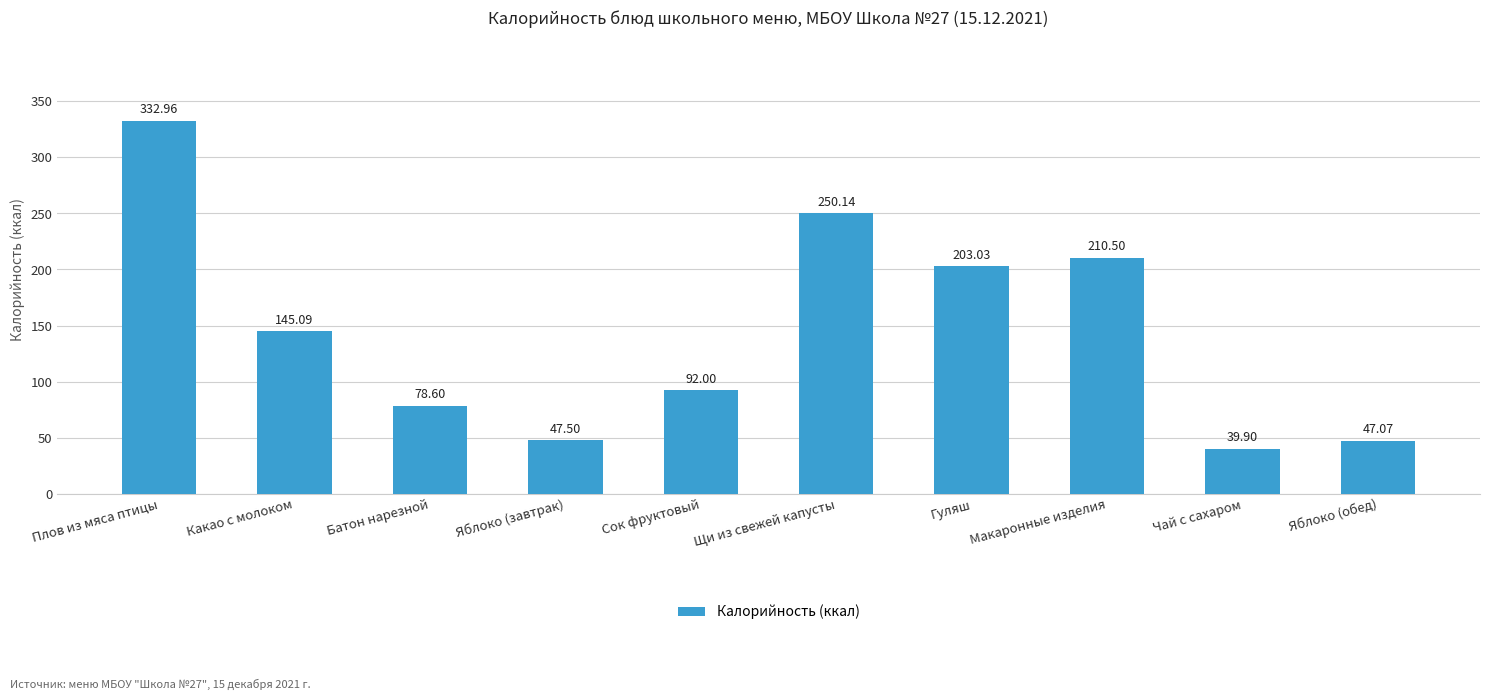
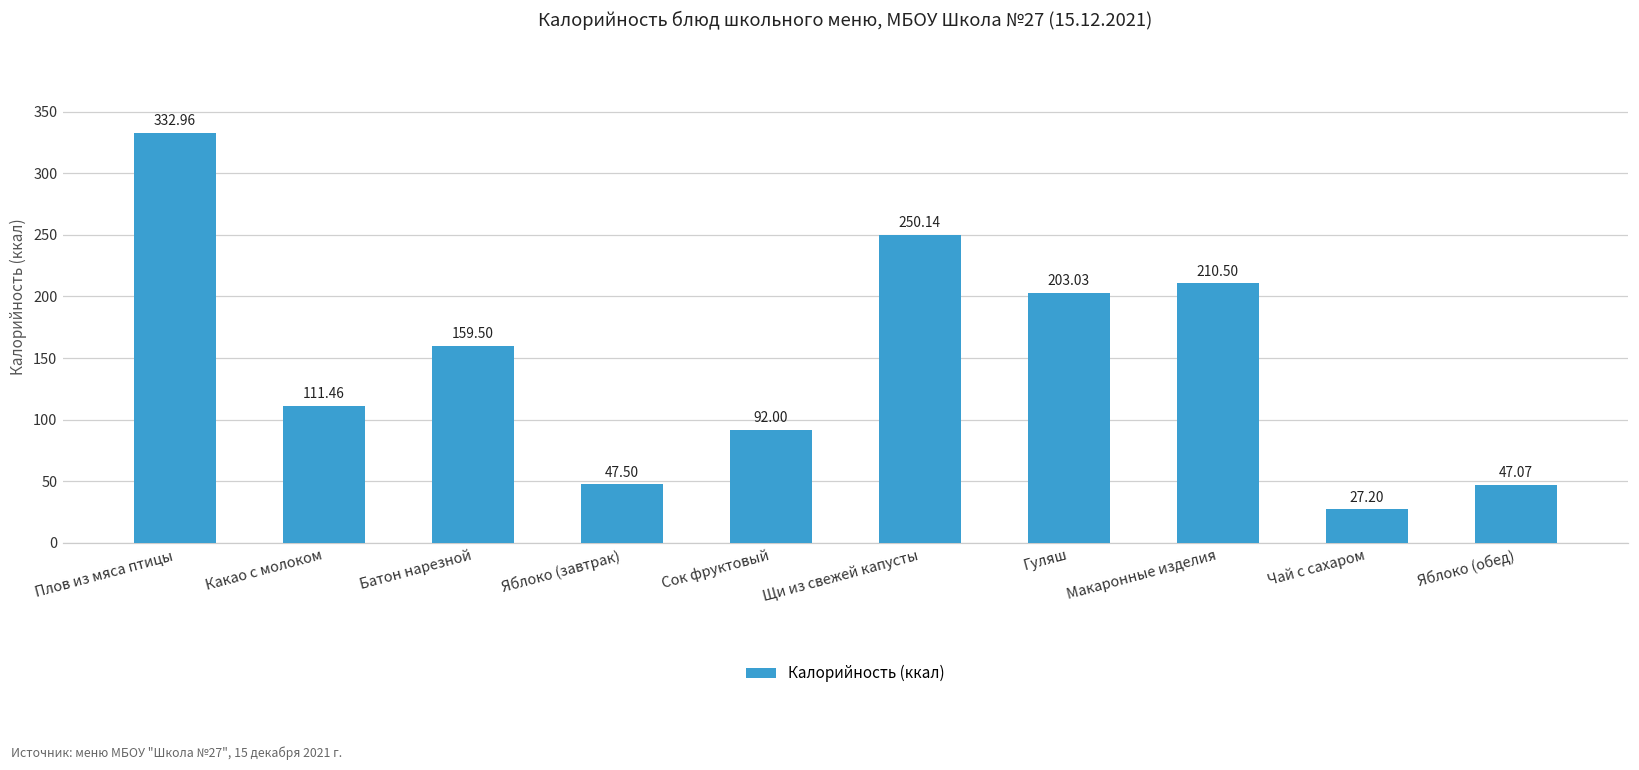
Какао с молоком: 145.09 -> 111.46
Батон нарезной: 78.60 -> 159.50
Чай с сахаром: 39.90 -> 27.20
